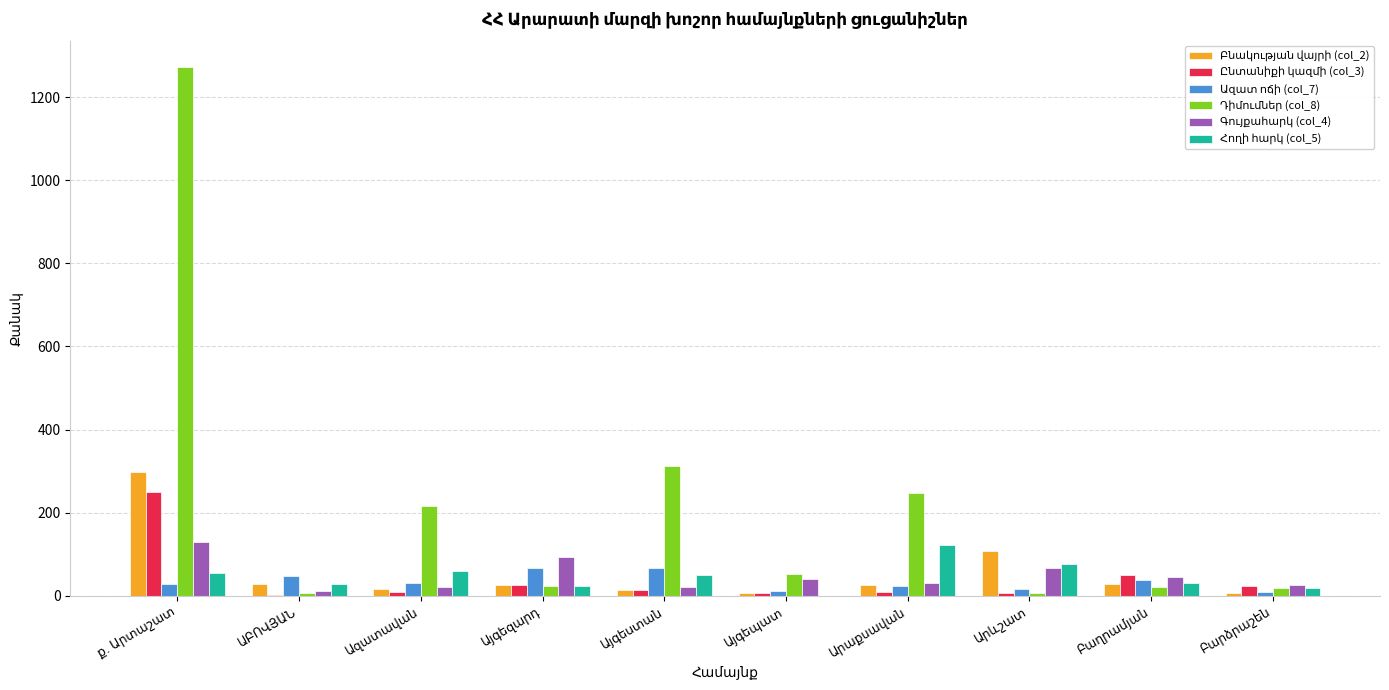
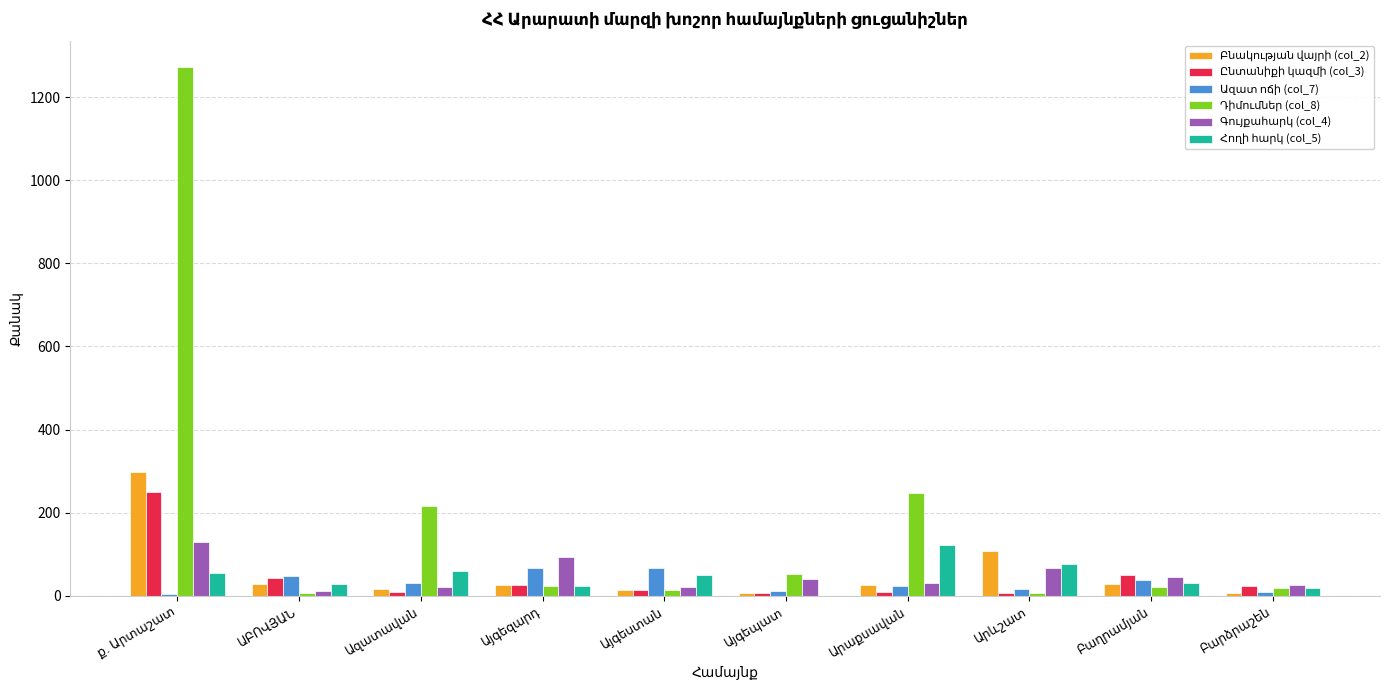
Ազատ ոճի (col_7), ք․ Արտաշատ: 30 -> 10
Ընտանիքի կազմի (col_3), ԱԲՈՎՅԱՆ: 0 -> 40
Դիմումներ (col_8), Այգեստան: 310 -> 10
